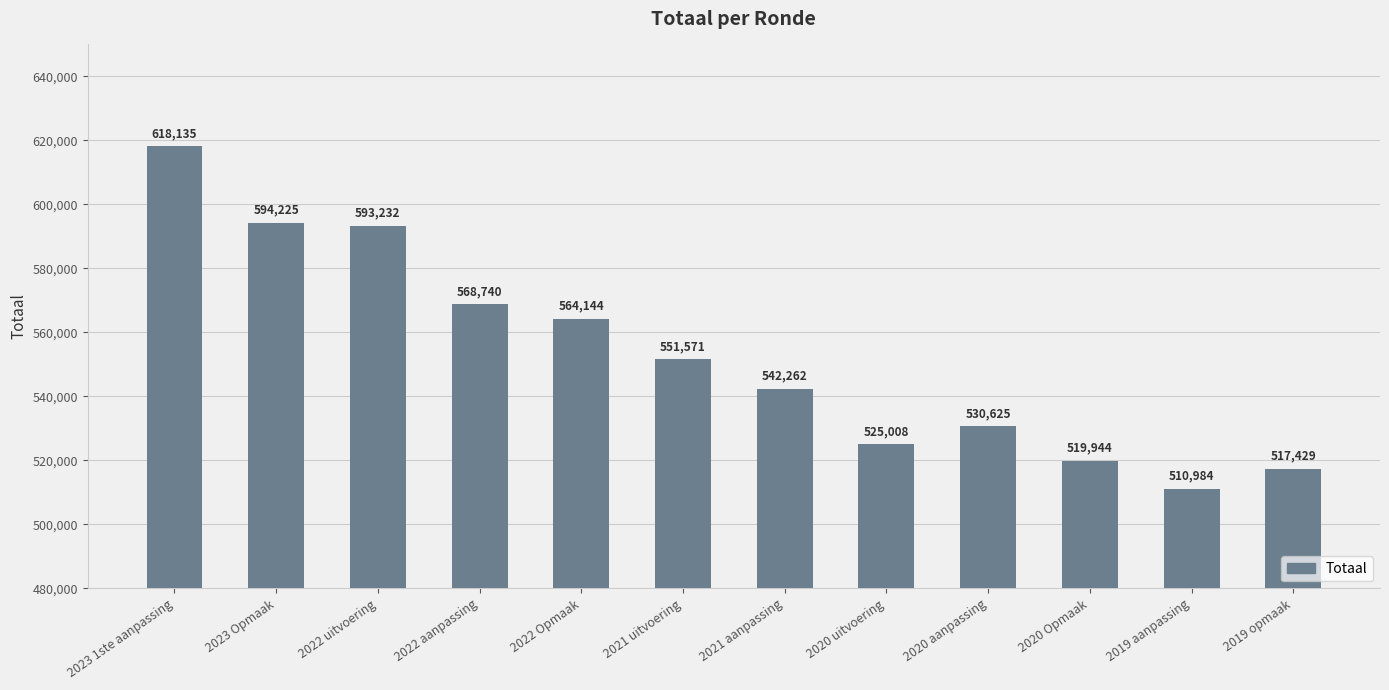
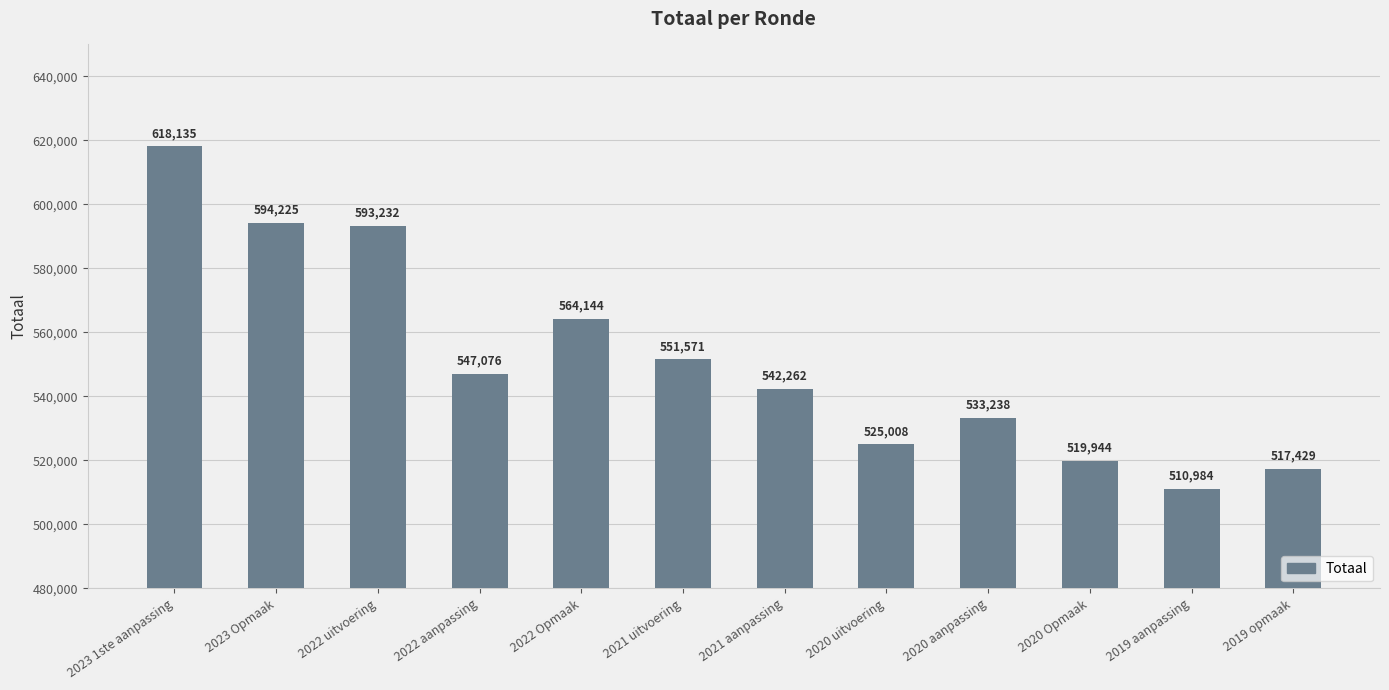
2022 aanpassing: 568,740 -> 547,076
2020 aanpassing: 530,625 -> 533,238
